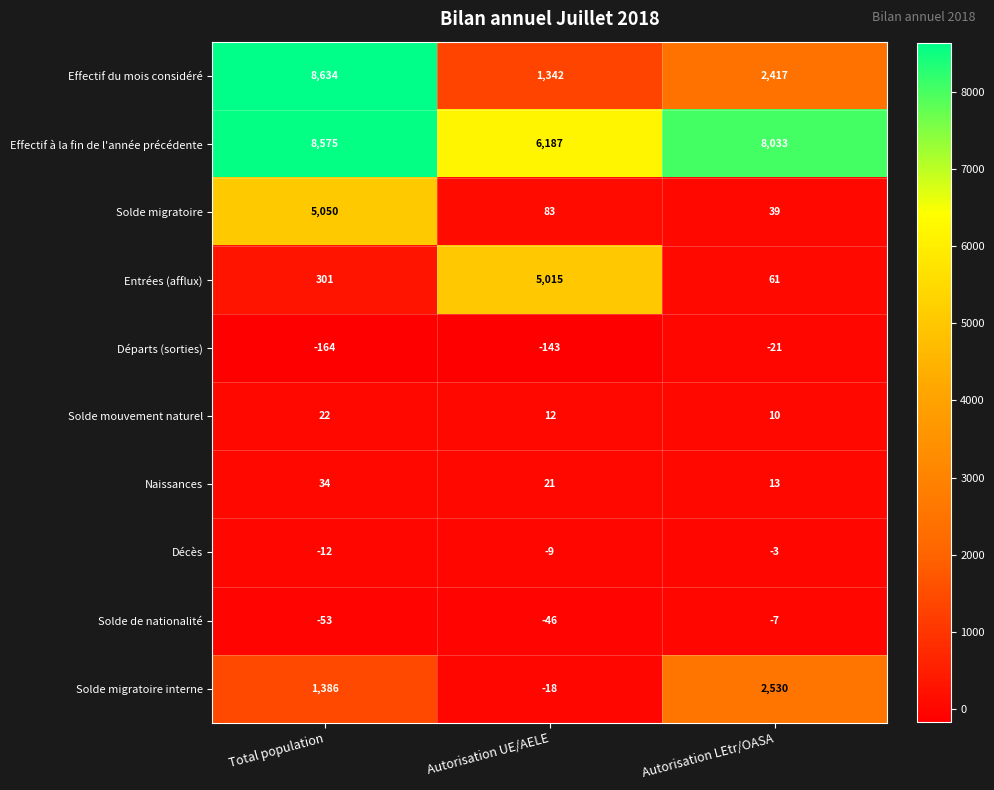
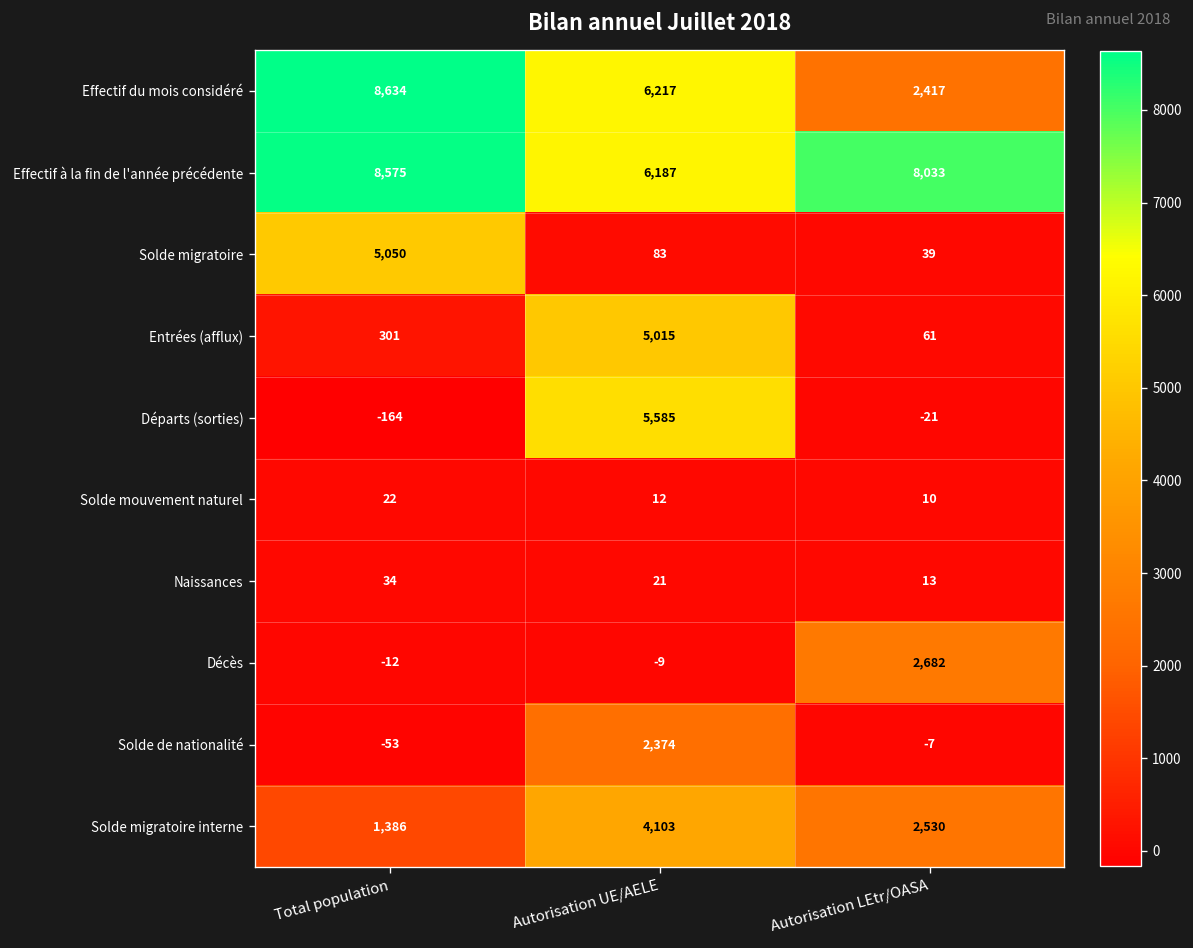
Effectif du mois considéré, Autorisation UE/AELE: 1,342 -> 6,217
Départs (sorties), Autorisation UE/AELE: -143 -> 5,585
Décès, Autorisation LEtr/OASA: -3 -> 2,682
Solde de nationalité, Autorisation UE/AELE: -46 -> 2,374
Solde migratoire interne, Autorisation UE/AELE: -18 -> 4,103
